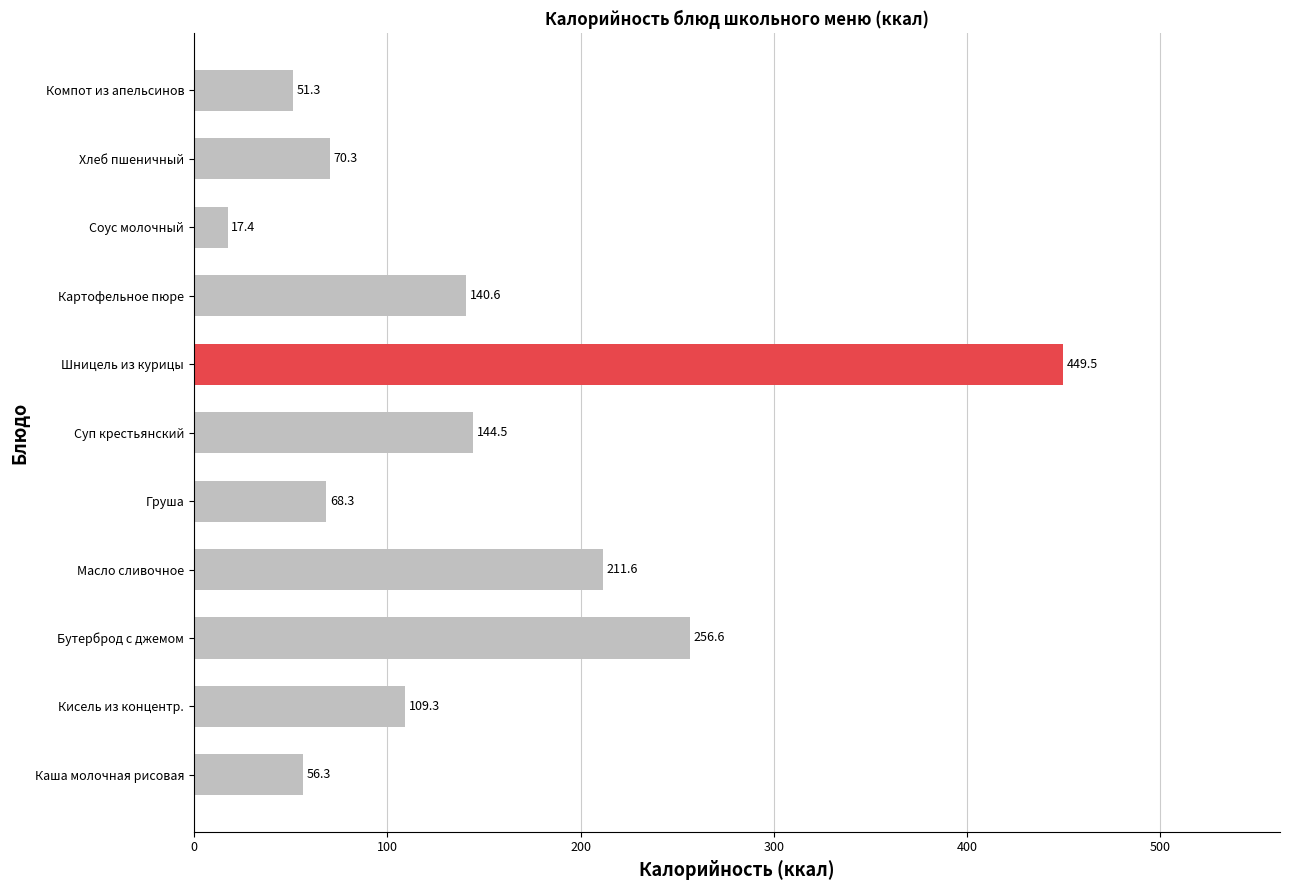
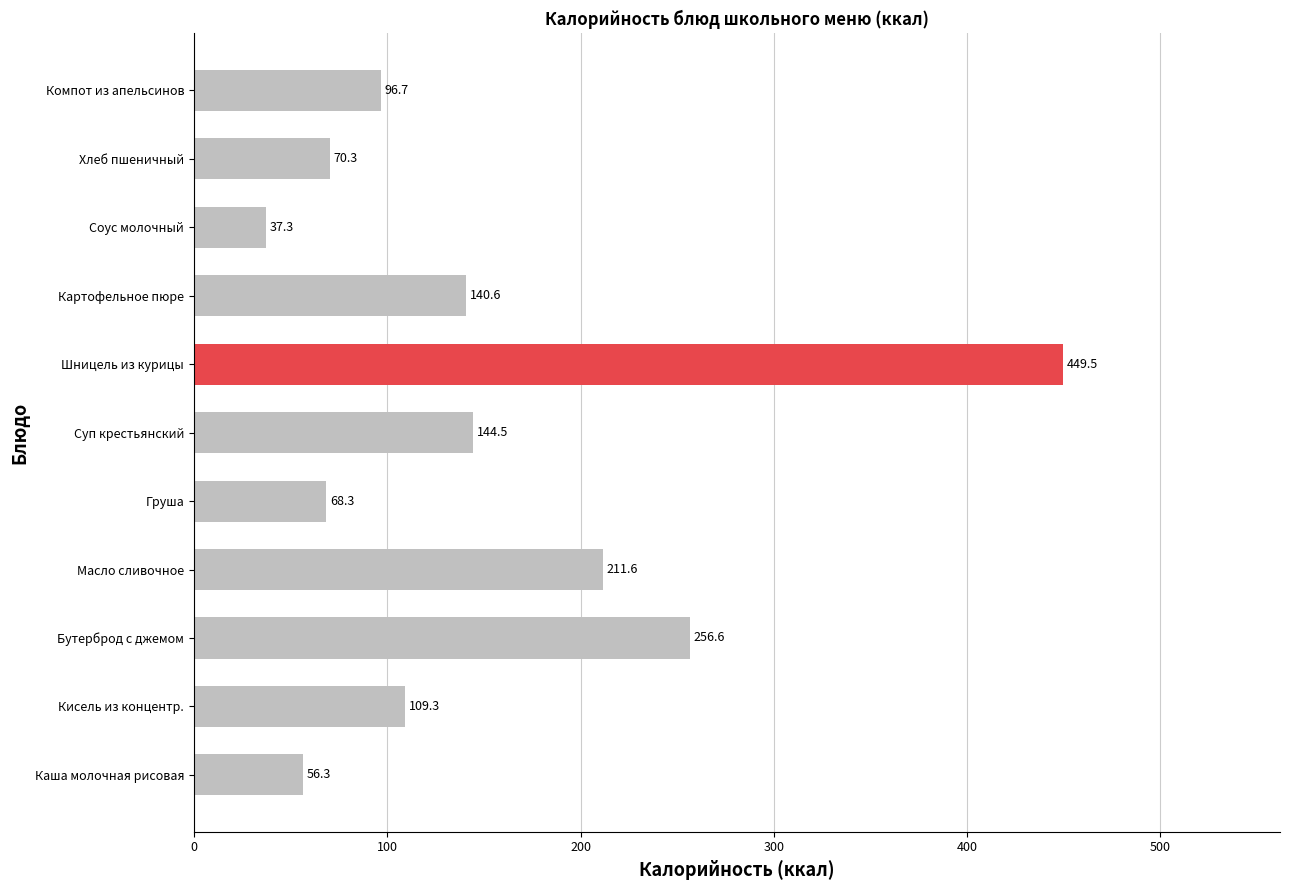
Компот из апельсинов: 51.3 -> 96.7
Соус молочный: 17.4 -> 37.3
